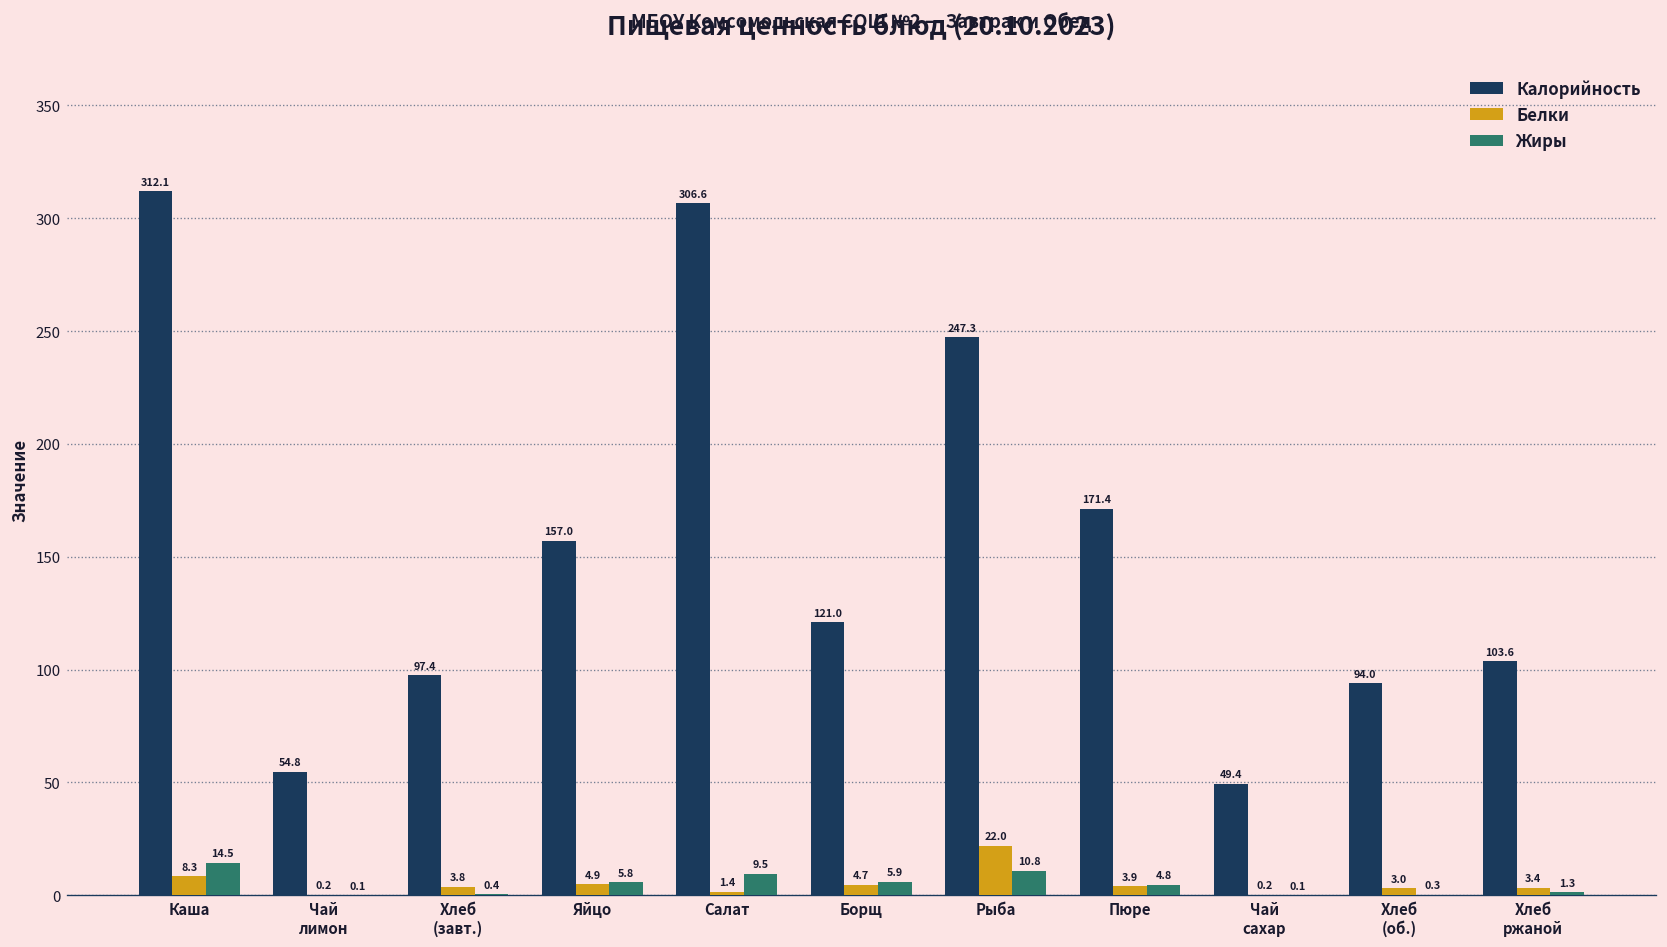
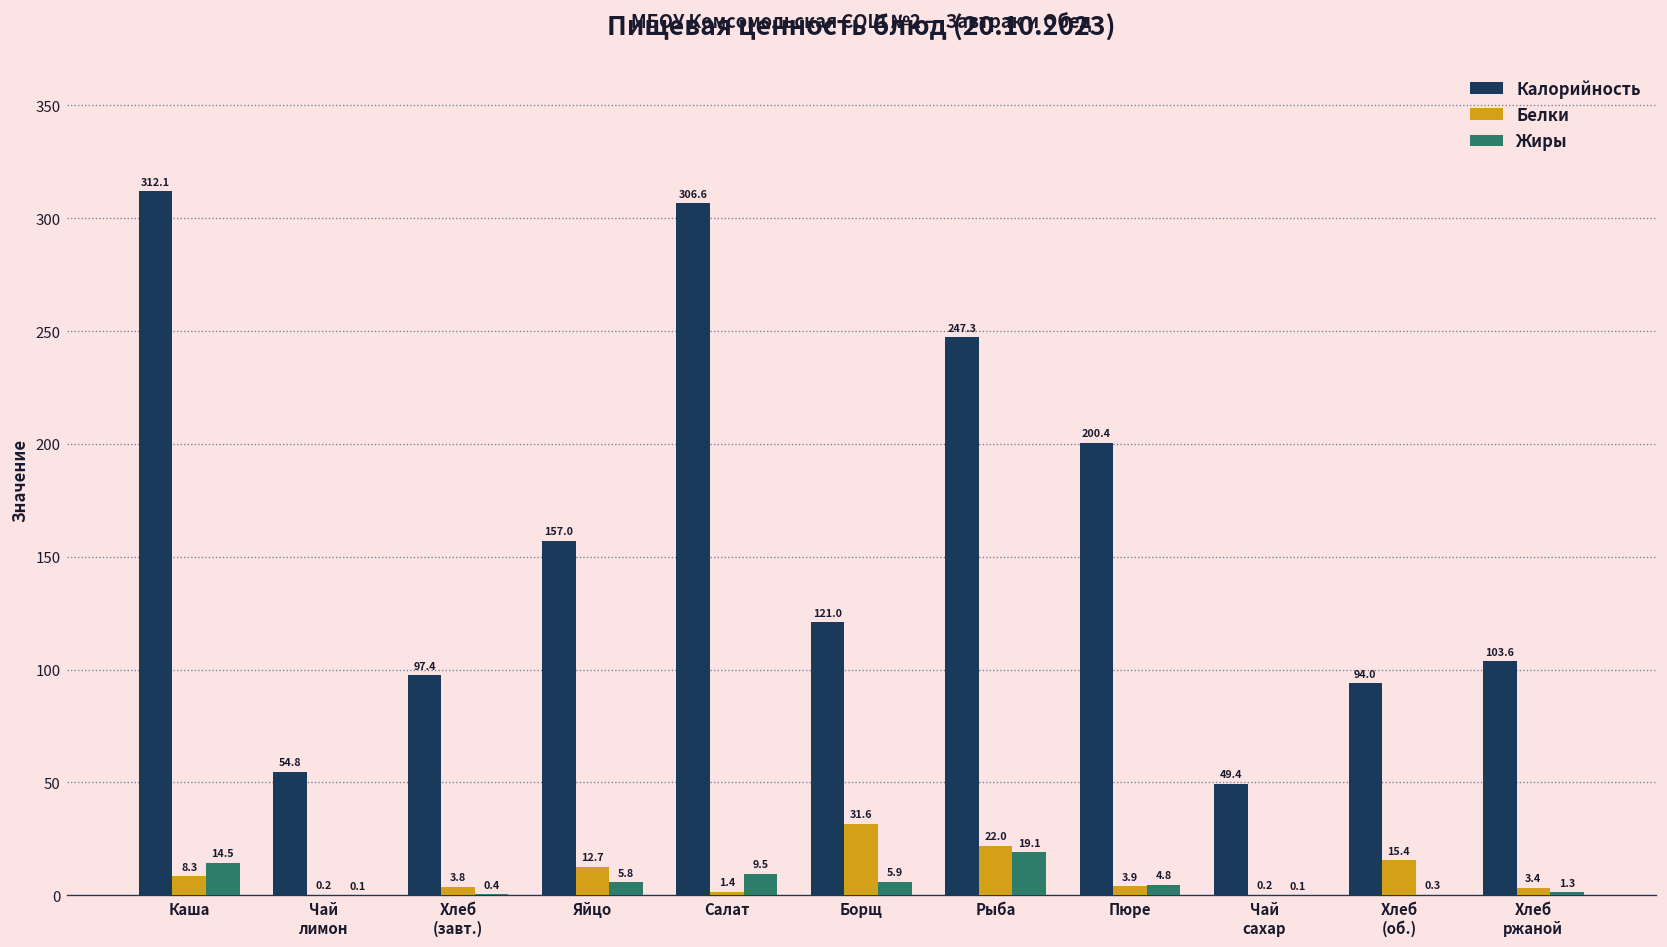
Белки, Яйцо: 4.9 -> 12.7
Белки, Борщ: 4.7 -> 31.6
Жиры, Рыба: 10.8 -> 19.1
Калорийность, Пюре: 171.4 -> 200.4
Белки, Хлеб (об.): 3.0 -> 15.4
